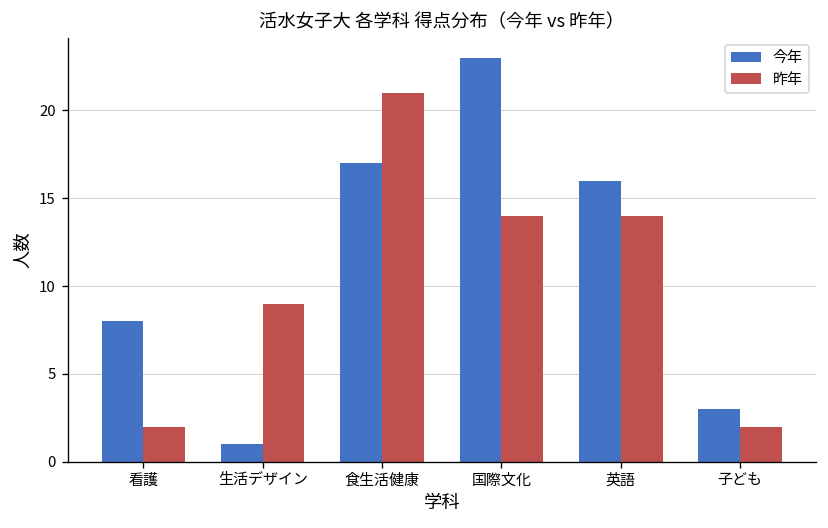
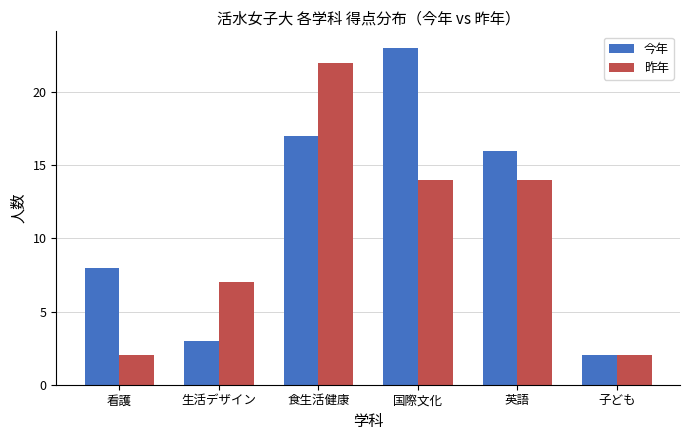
今年, 生活デザイン: 1 -> 3
昨年, 生活デザイン: 9 -> 7
昨年, 食生活健康: 21 -> 22
今年, 子ども: 3 -> 2
